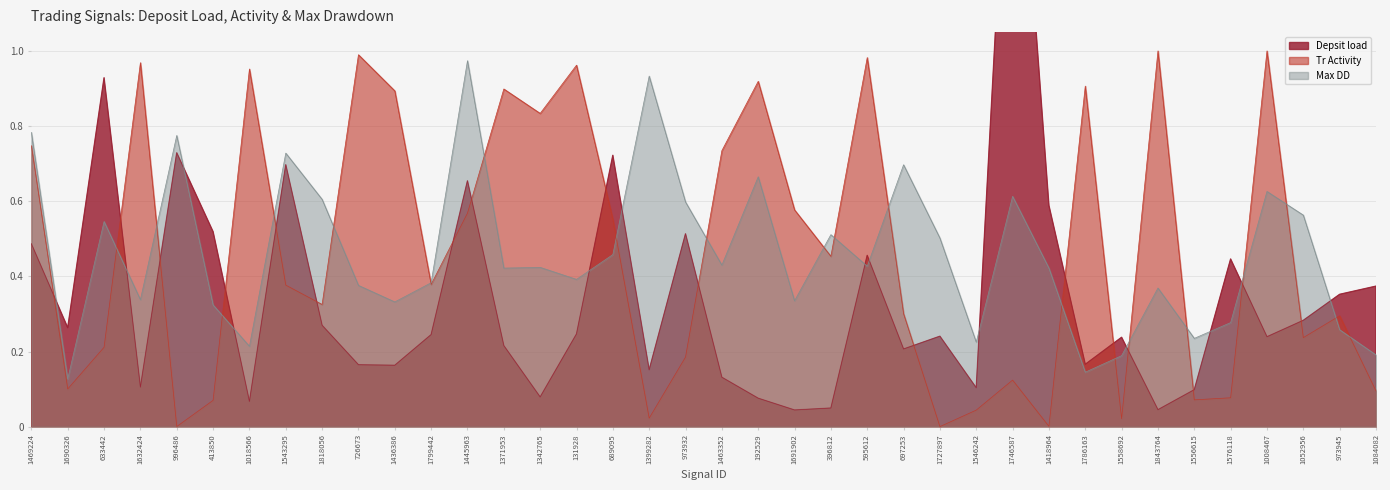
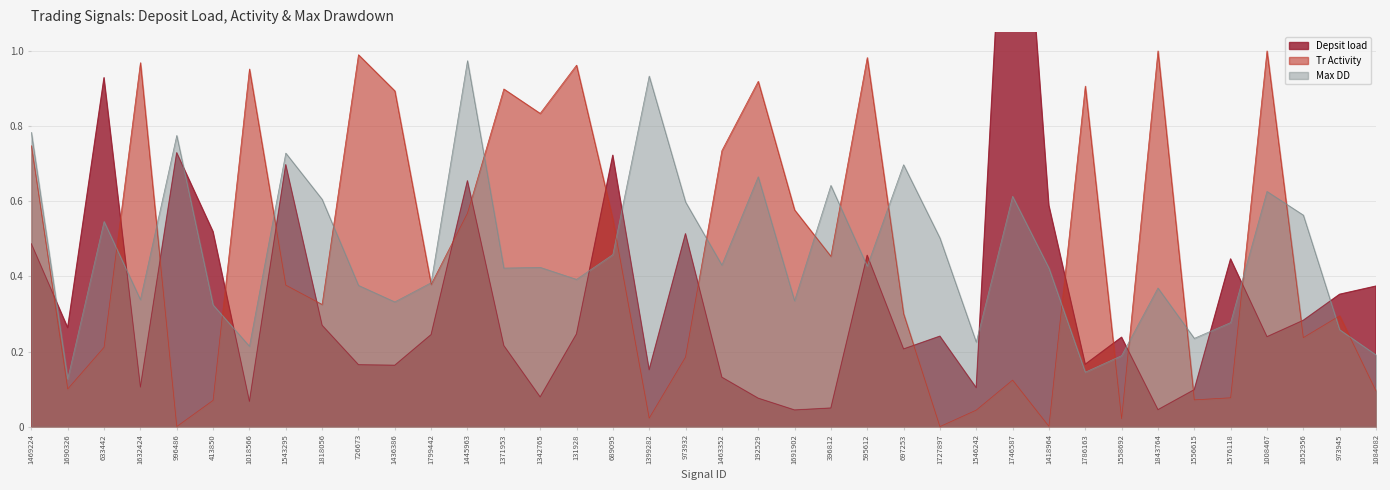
Max DD, 396812: 0.51 -> 0.64
